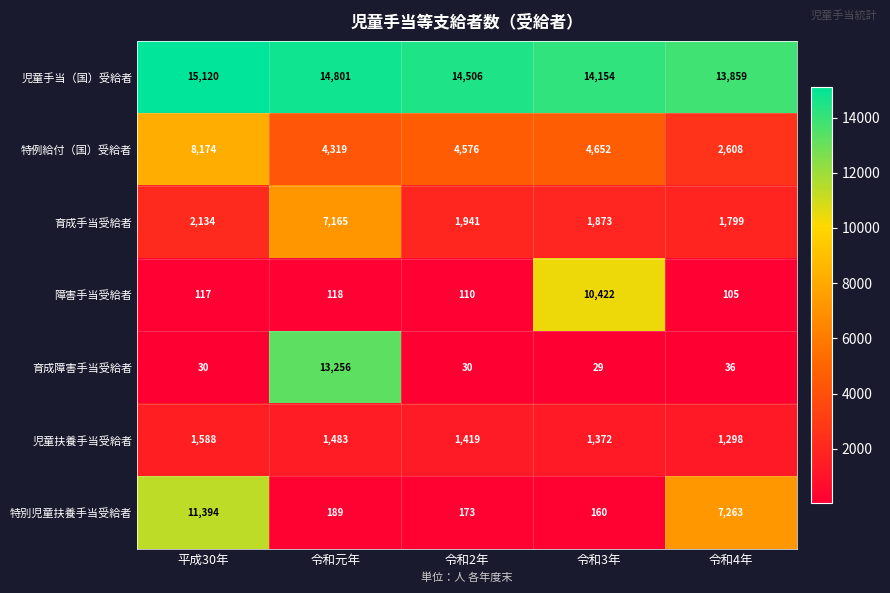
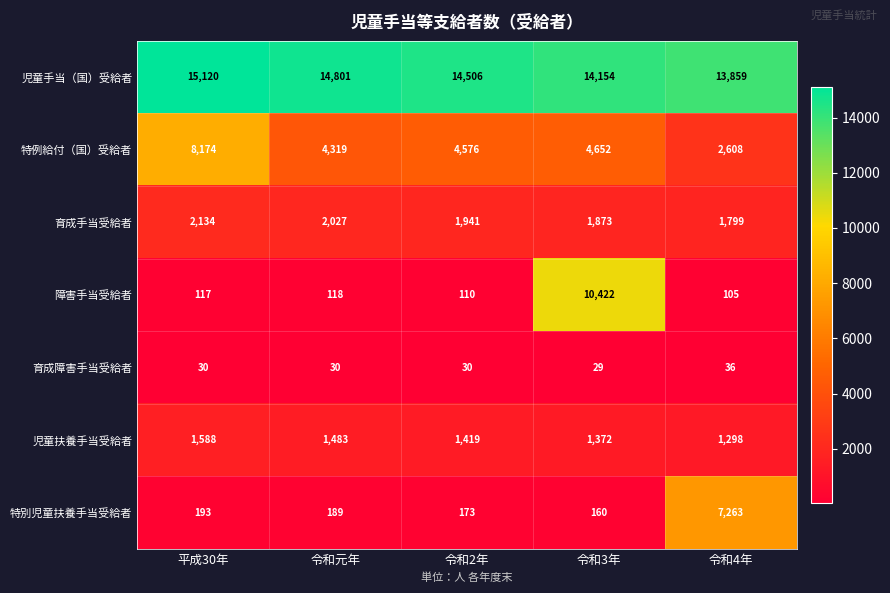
育成手当受給者, 令和元年: 7,165 -> 2,027
育成障害手当受給者, 令和元年: 13,256 -> 30
特別児童扶養手当受給者, 平成30年: 11,394 -> 193
